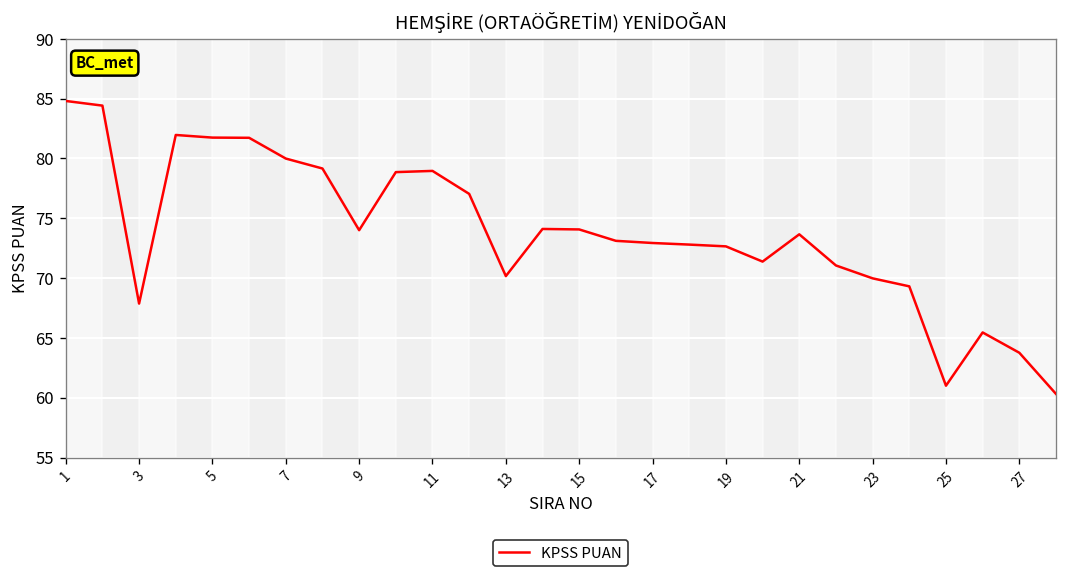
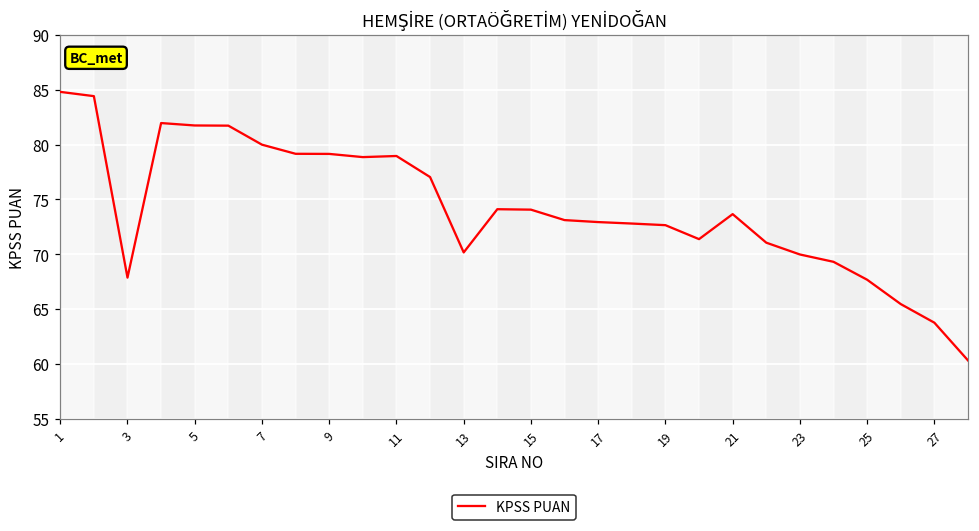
9: 74 -> 79
25: 61 -> 68
